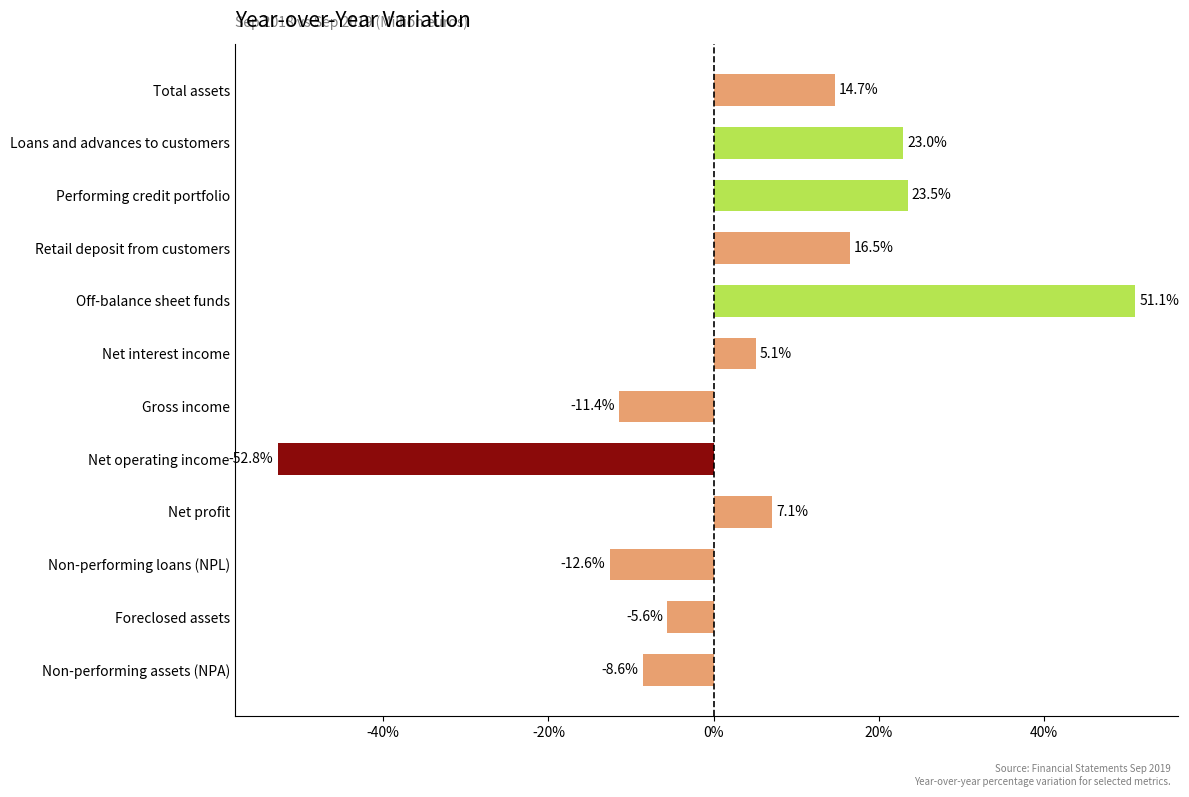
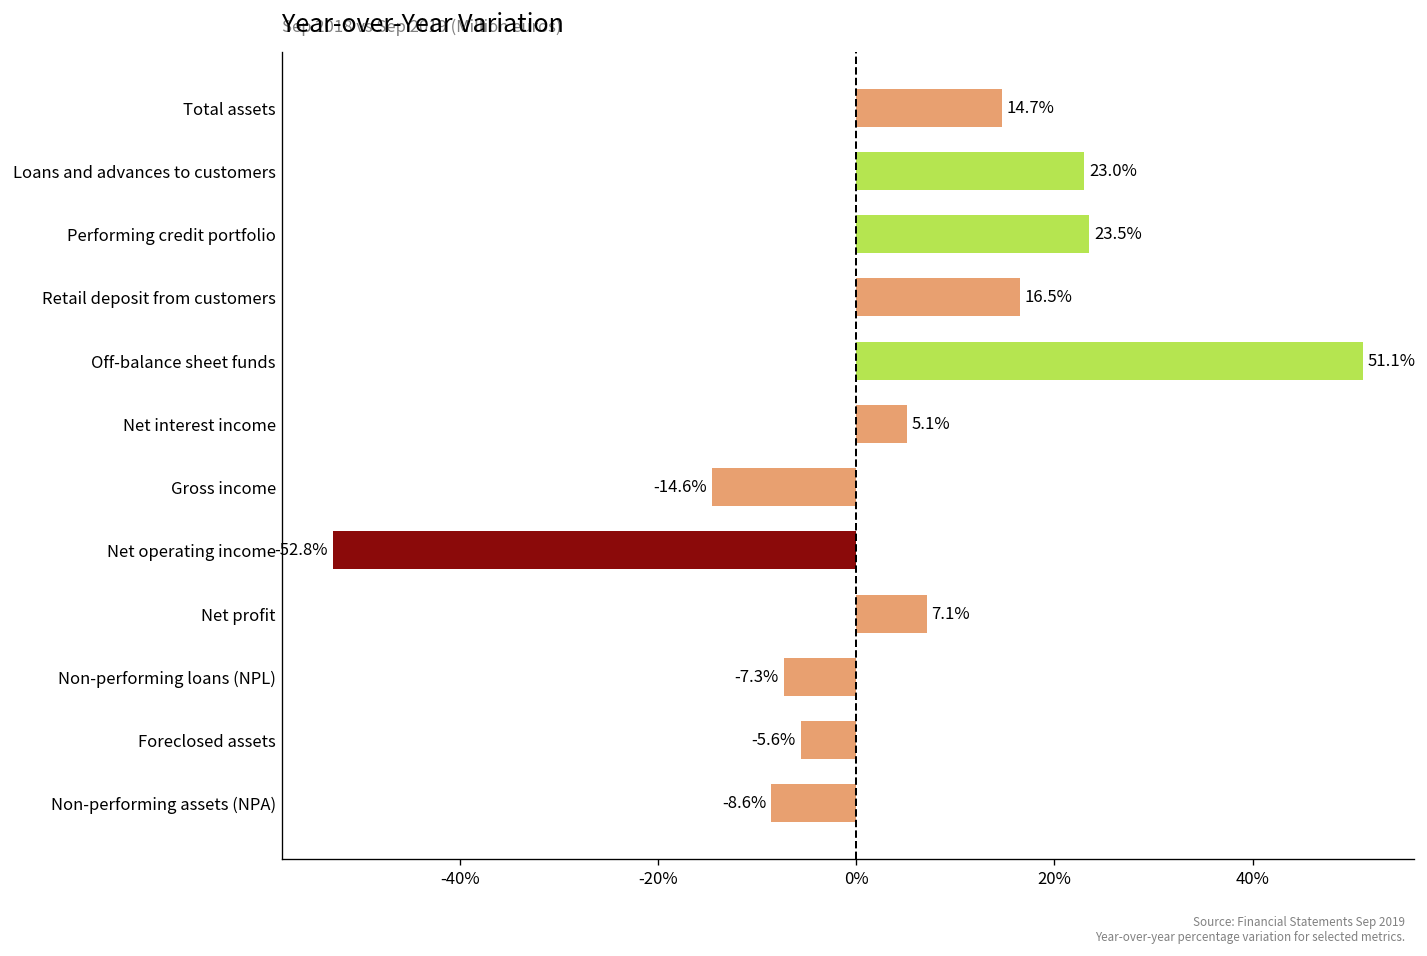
Gross income: -11.4% -> -14.6%
Non-performing loans (NPL): -12.6% -> -7.3%
